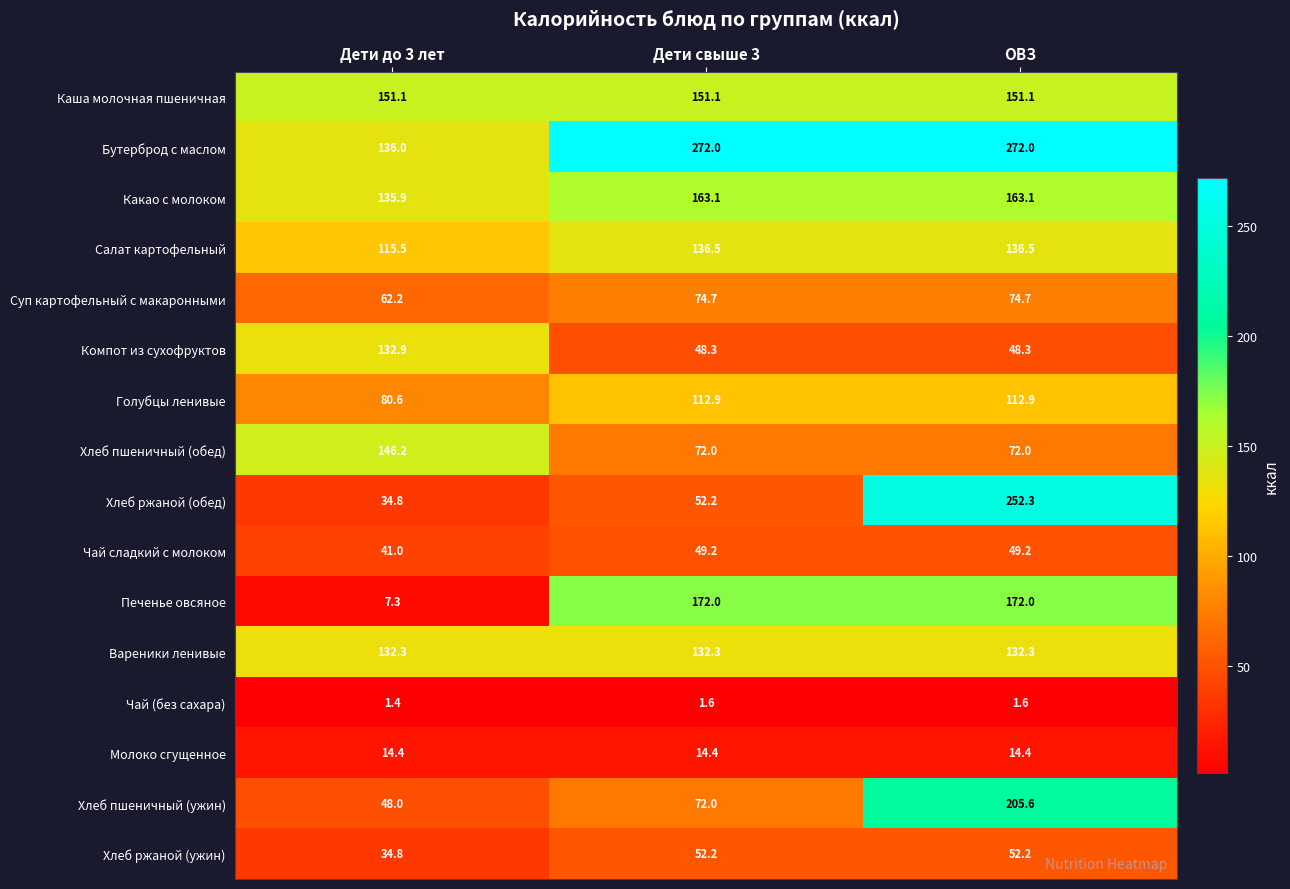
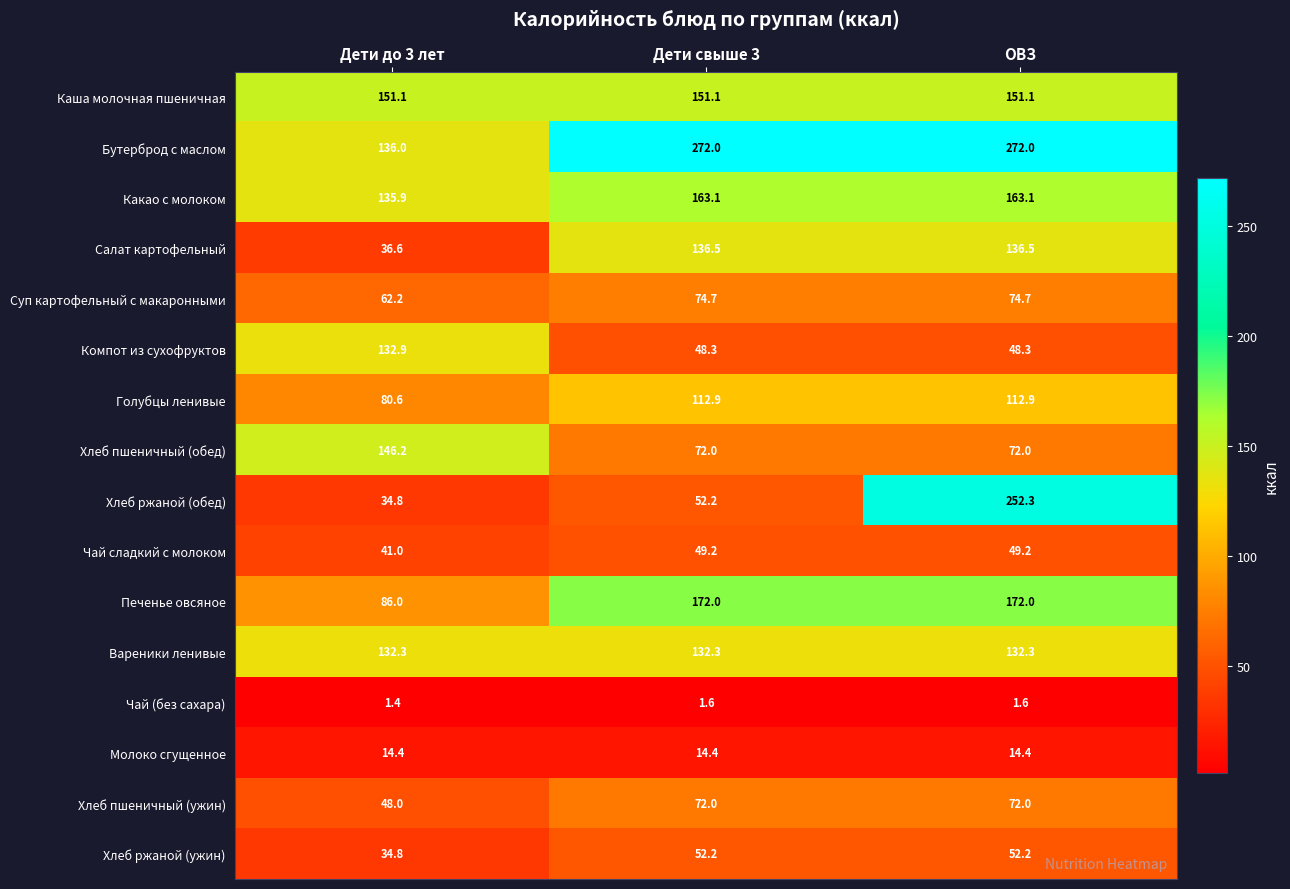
Салат картофельный, Дети до 3 лет: 115.5 -> 36.6
Печенье овсяное, Дети до 3 лет: 7.3 -> 86.0
Хлеб пшеничный (ужин), ОВЗ: 205.6 -> 72.0
